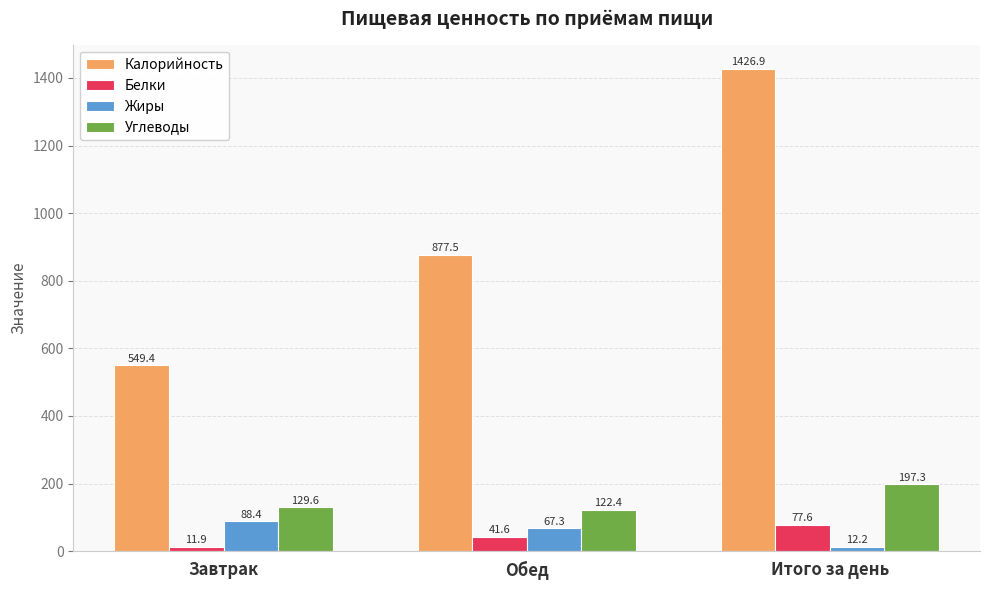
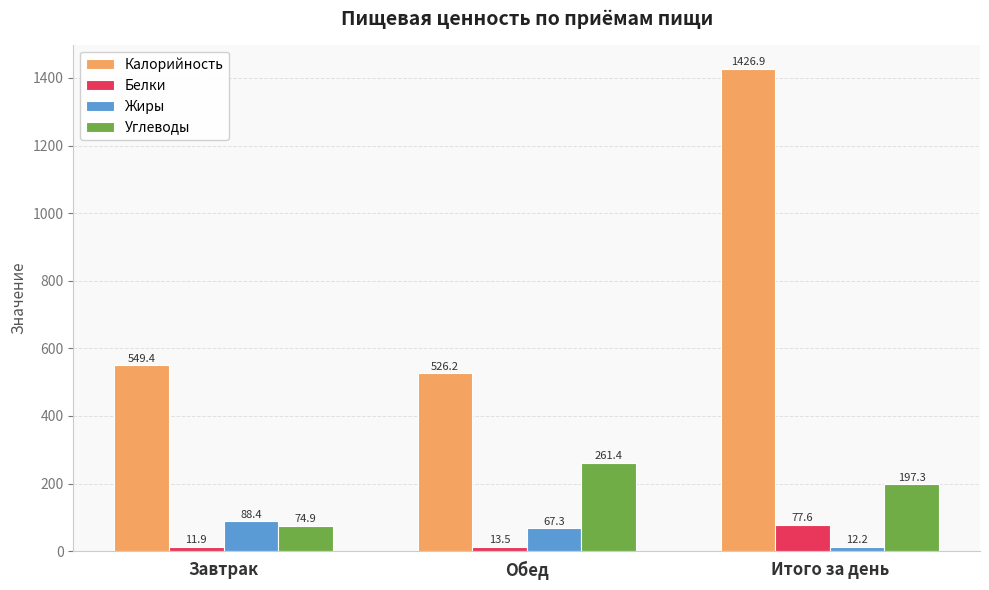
Углеводы, Завтрак: 129.6 -> 74.9
Калорийность, Обед: 877.5 -> 526.2
Белки, Обед: 41.6 -> 13.5
Углеводы, Обед: 122.4 -> 261.4
